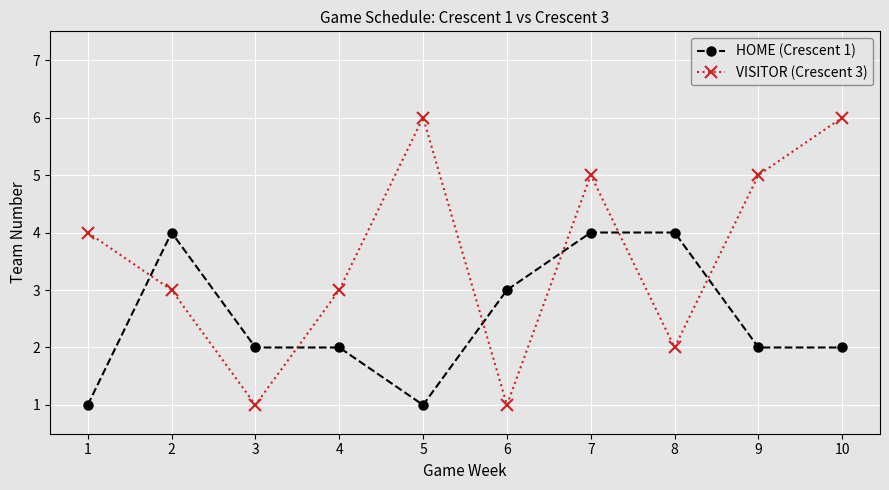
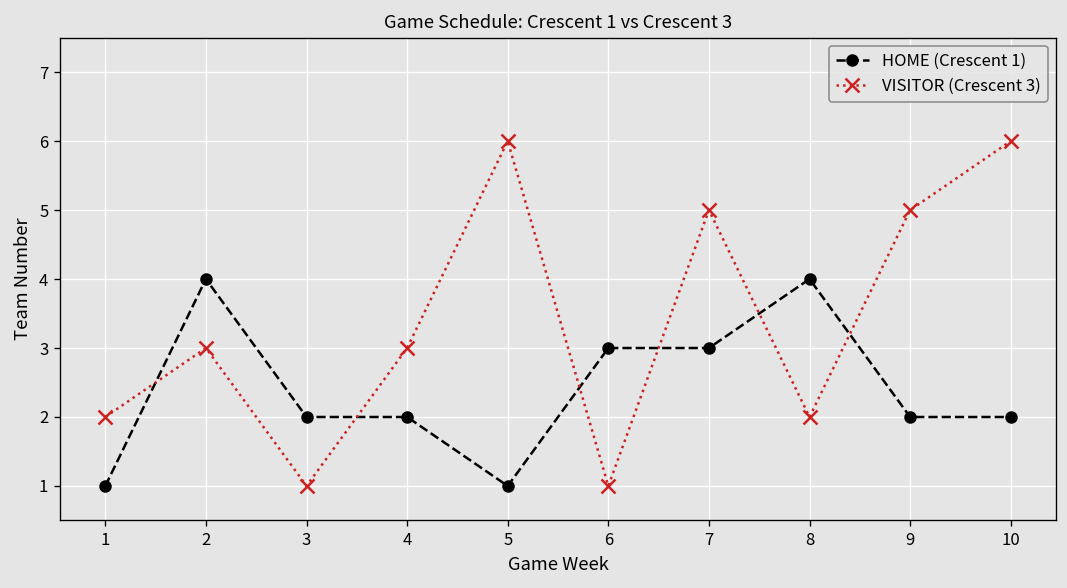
VISITOR (Crescent 3), 1: 4 -> 2
HOME (Crescent 1), 7: 4 -> 3
